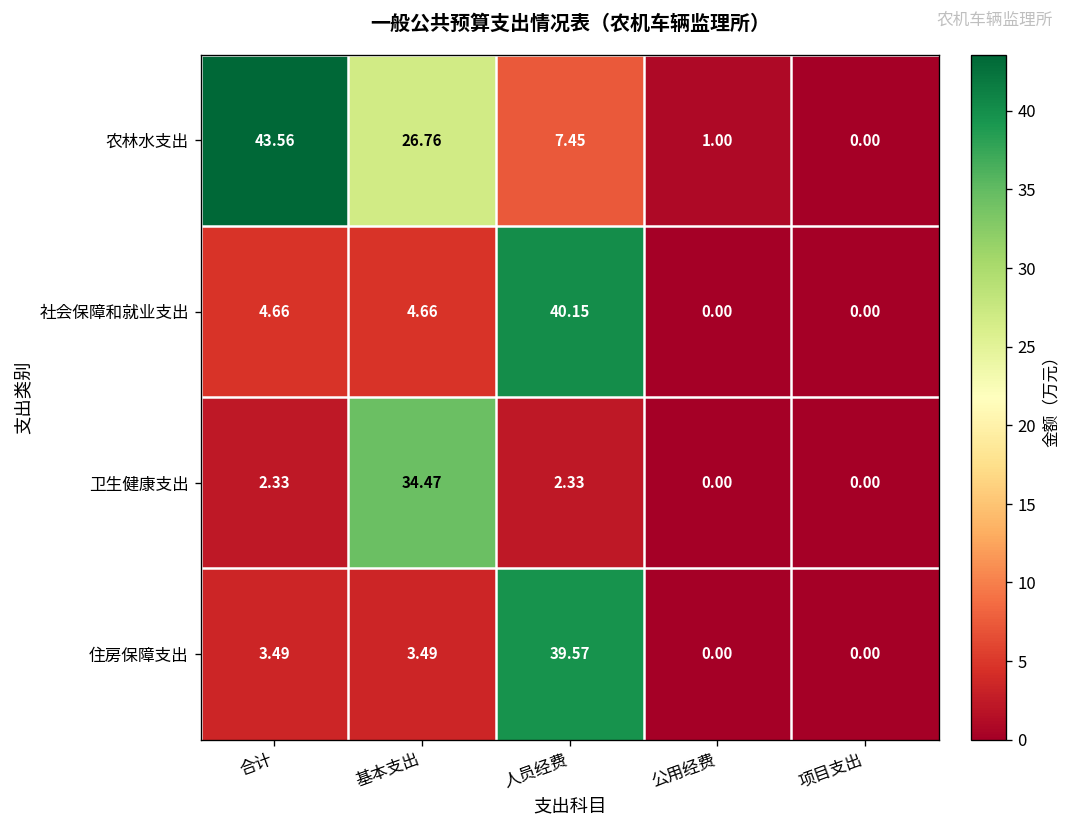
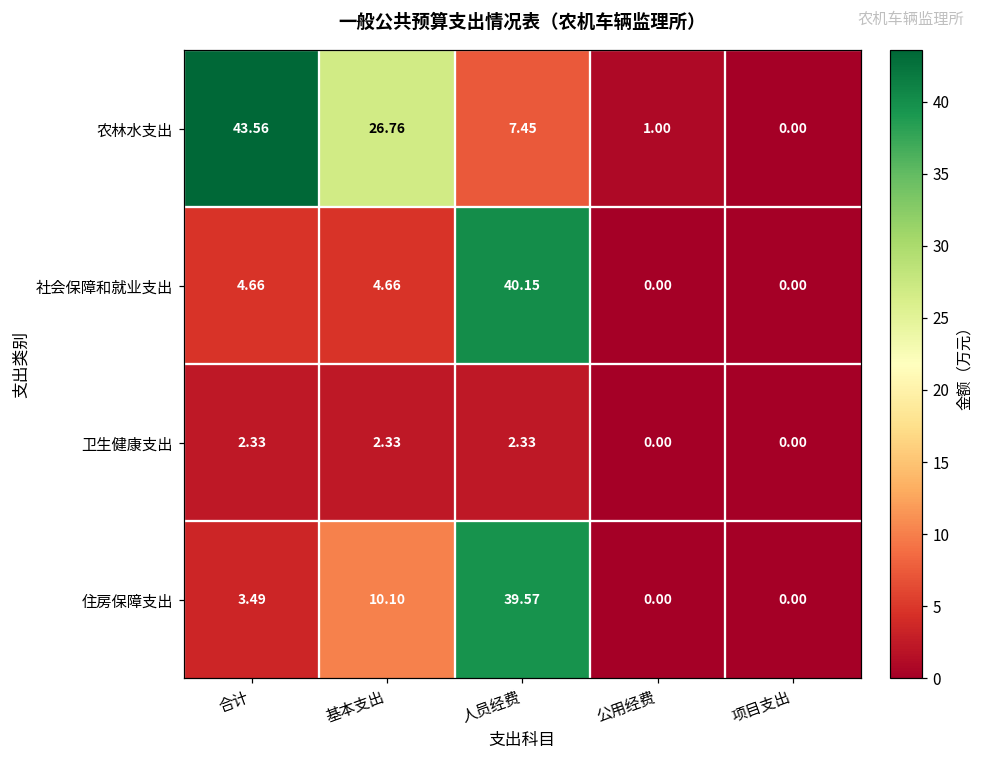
卫生健康支出, 基本支出: 34.47 -> 2.33
住房保障支出, 基本支出: 3.49 -> 10.10
